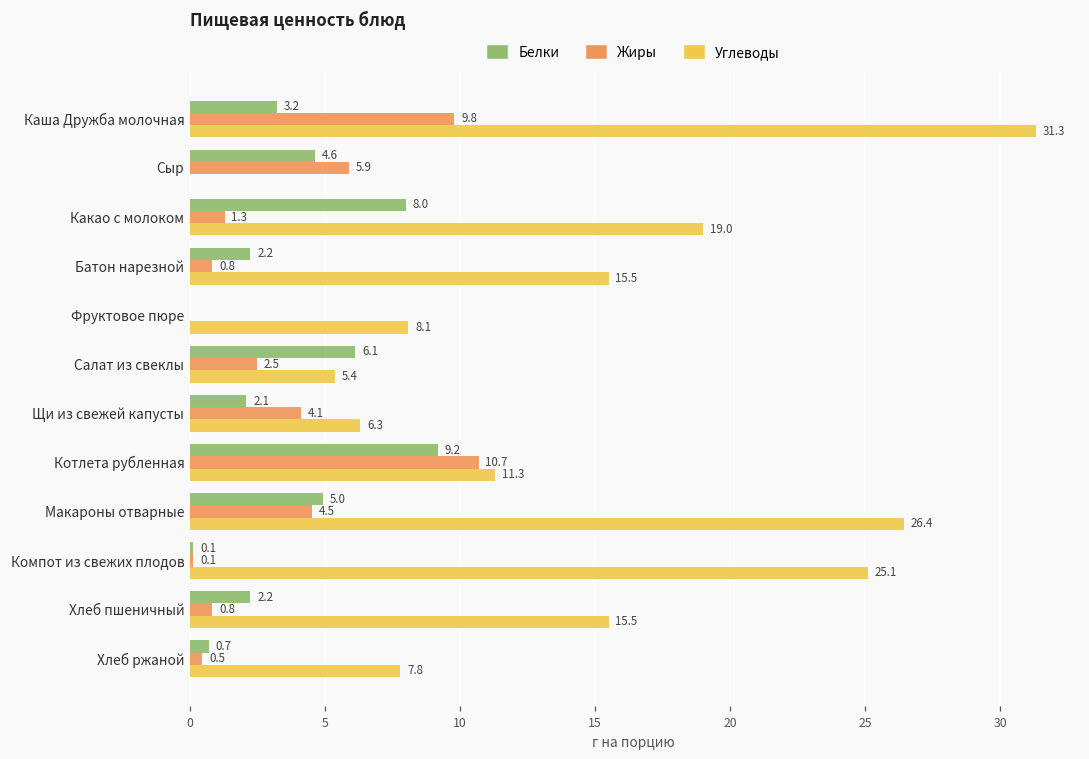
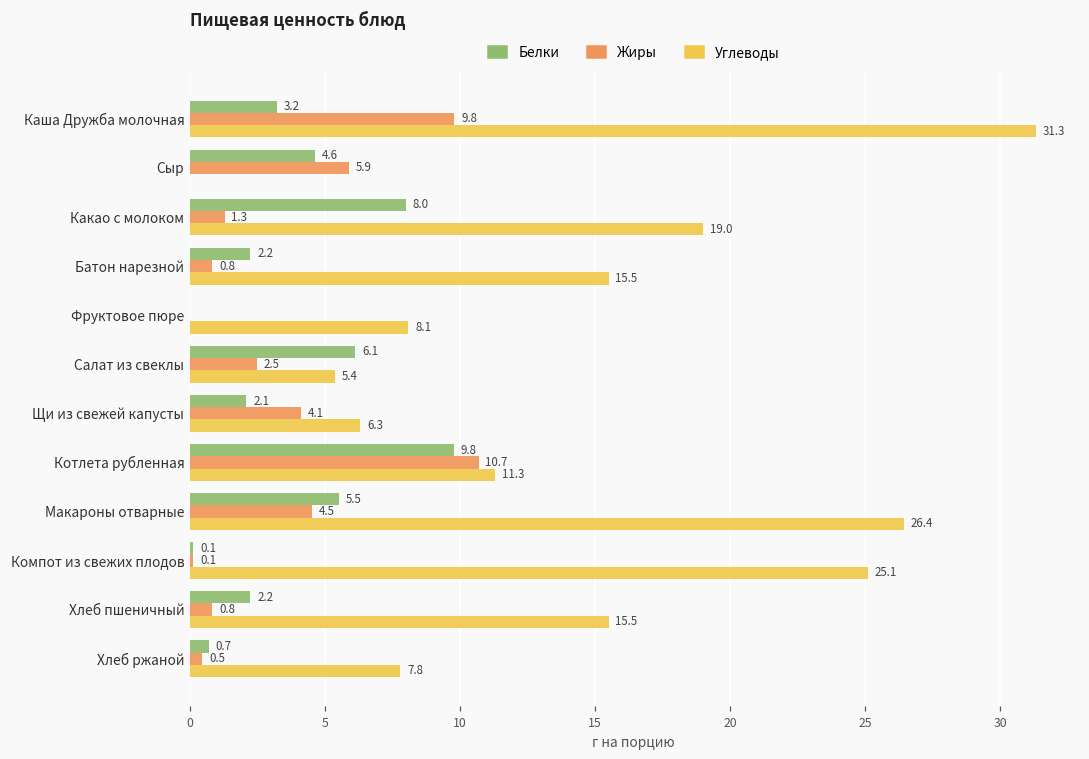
Белки, Котлета рубленная: 9.2 -> 9.8
Белки, Макароны отварные: 5.0 -> 5.5
